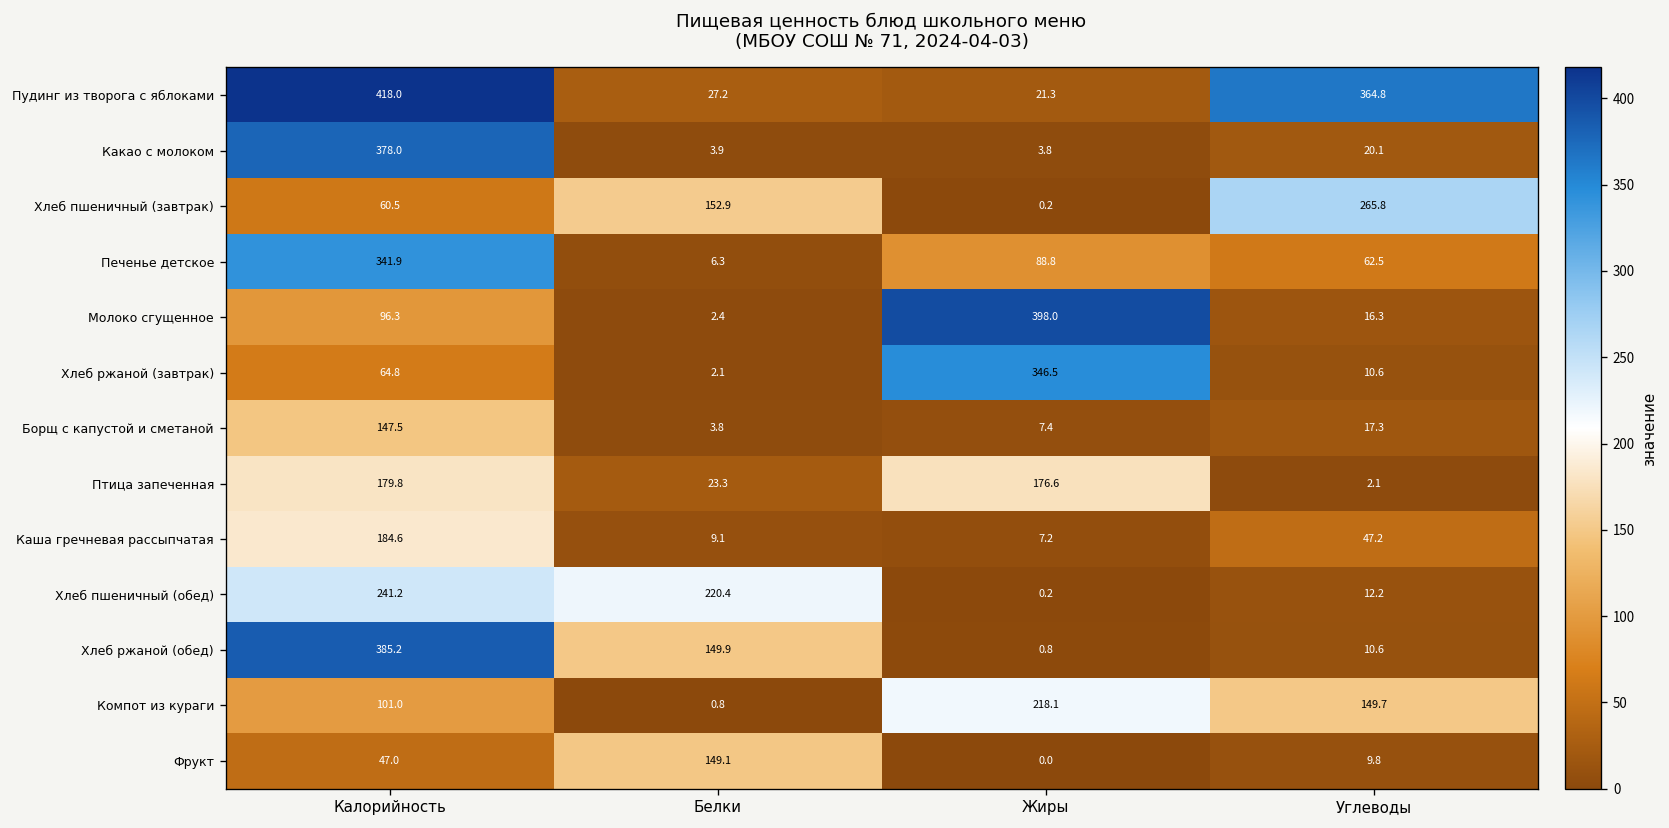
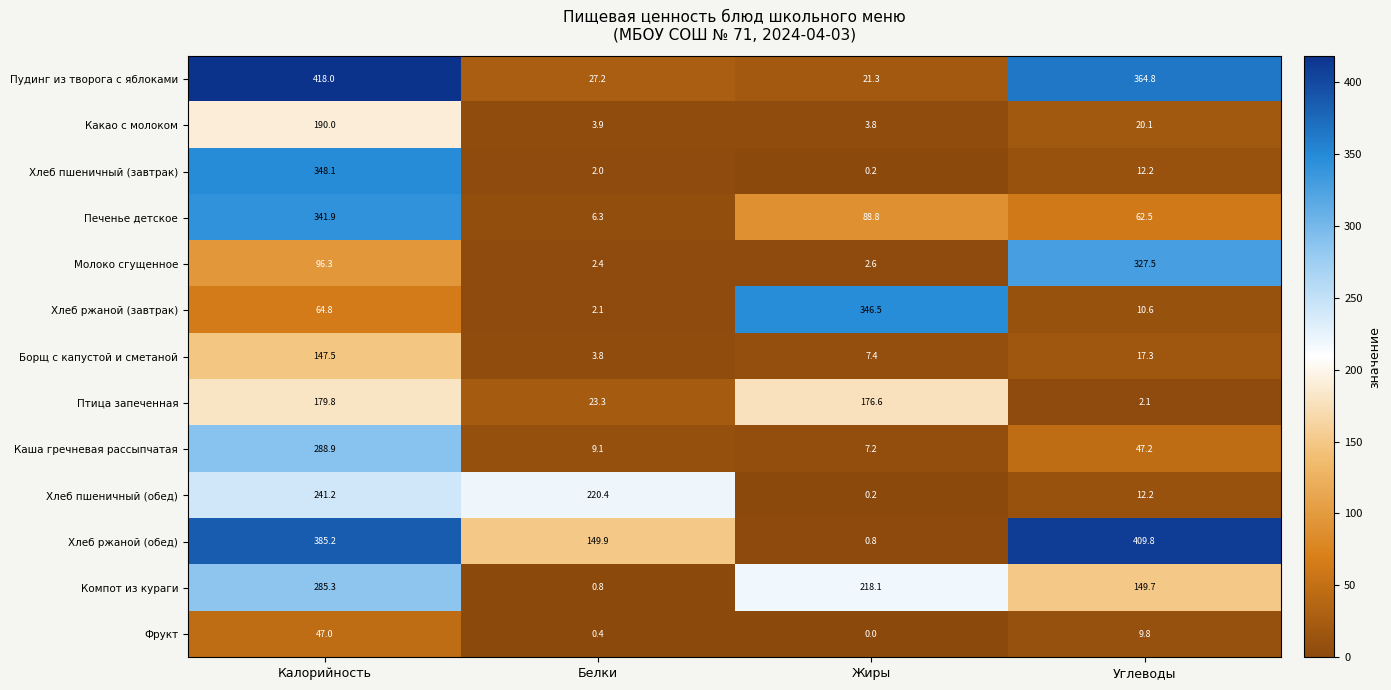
Какао с молоком, Калорийность: 378.0 -> 190.0
Хлеб пшеничный (завтрак), Калорийность: 60.5 -> 348.1
Хлеб пшеничный (завтрак), Белки: 152.9 -> 2.0
Хлеб пшеничный (завтрак), Углеводы: 265.8 -> 12.2
Молоко сгущенное, Жиры: 398.0 -> 2.6
Молоко сгущенное, Углеводы: 16.3 -> 327.5
Каша гречневая рассыпчатая, Калорийность: 184.6 -> 288.9
Хлеб ржаной (обед), Углеводы: 10.6 -> 409.8
Компот из кураги, Калорийность: 101.0 -> 285.3
Фрукт, Белки: 149.1 -> 0.4
